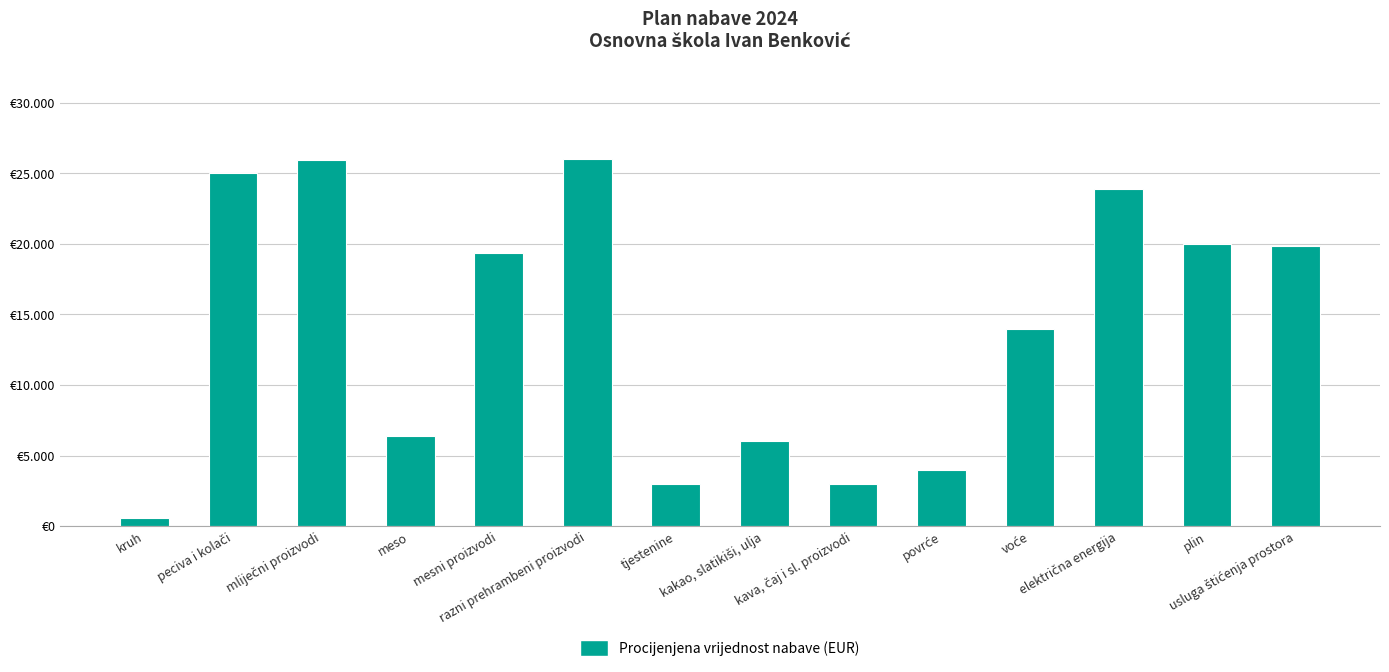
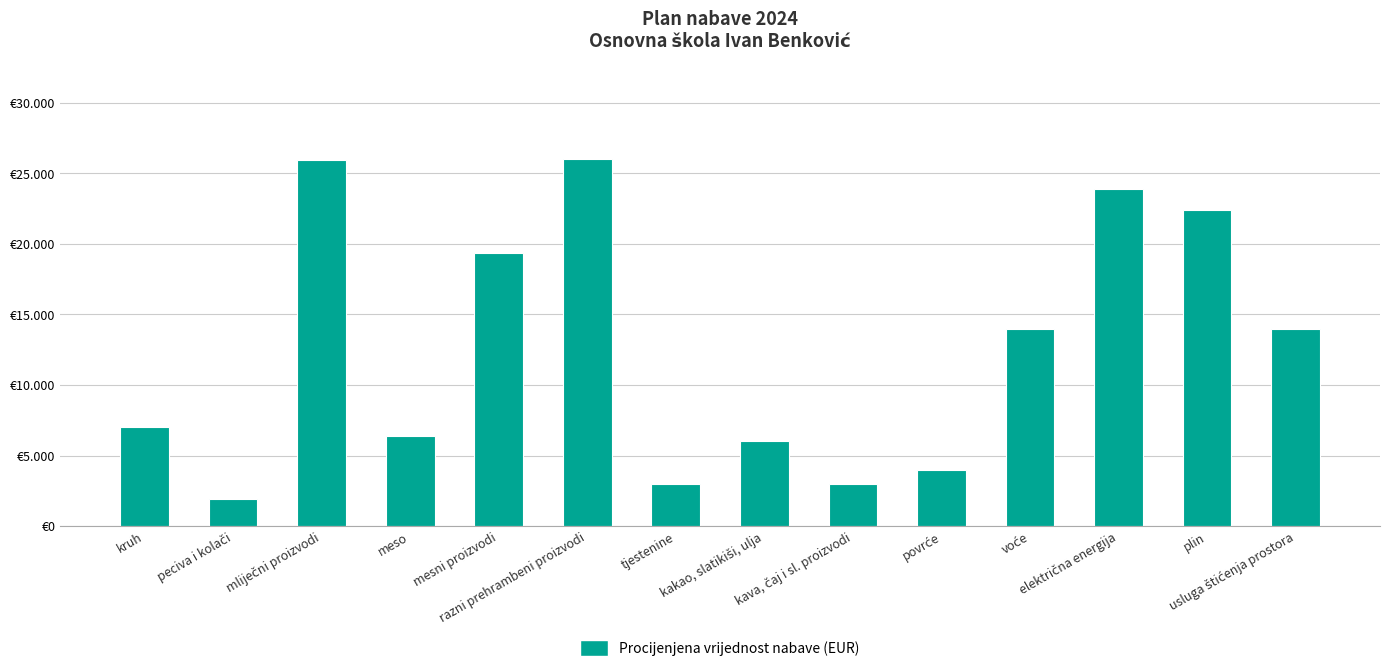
kruh: €0.6 -> €7.0
peciva i kolači: €25.0 -> €2.0
plin: €20.0 -> €22.4
usluga štićenja prostora: €19.8 -> €14.0
